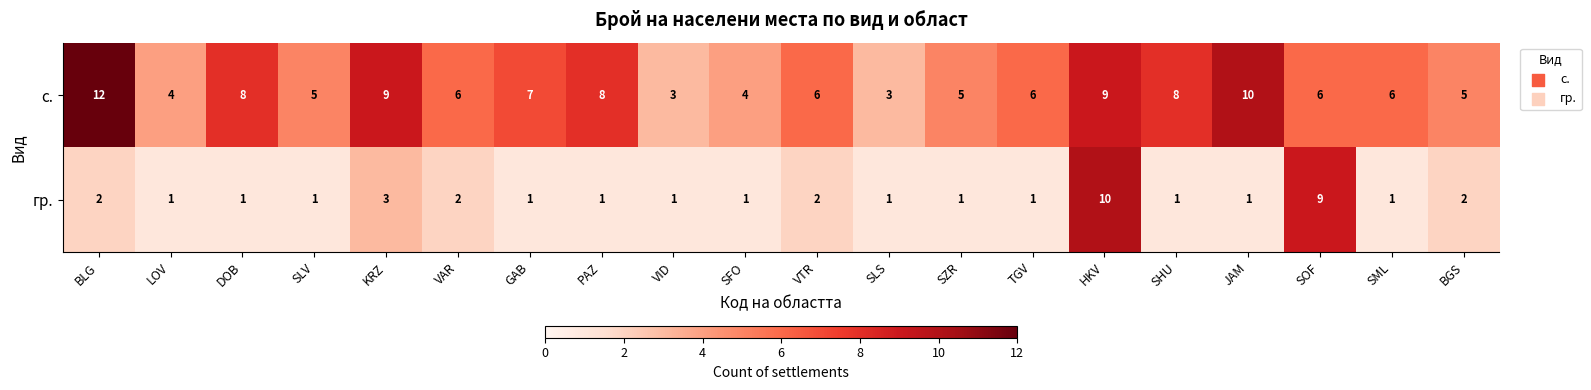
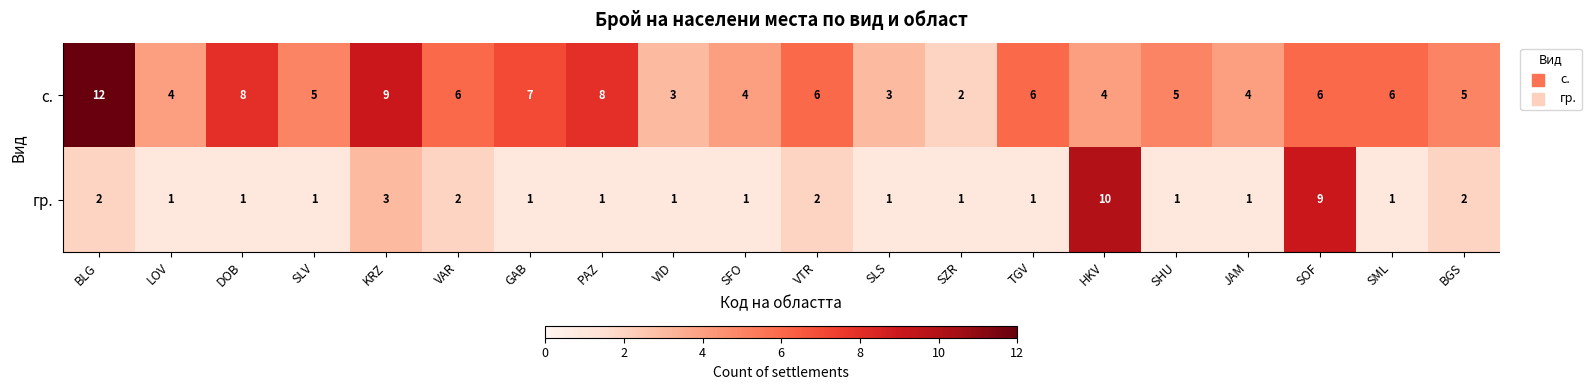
с., SZR: 5 -> 2
с., HKV: 9 -> 4
с., SHU: 8 -> 5
с., JAM: 10 -> 4
